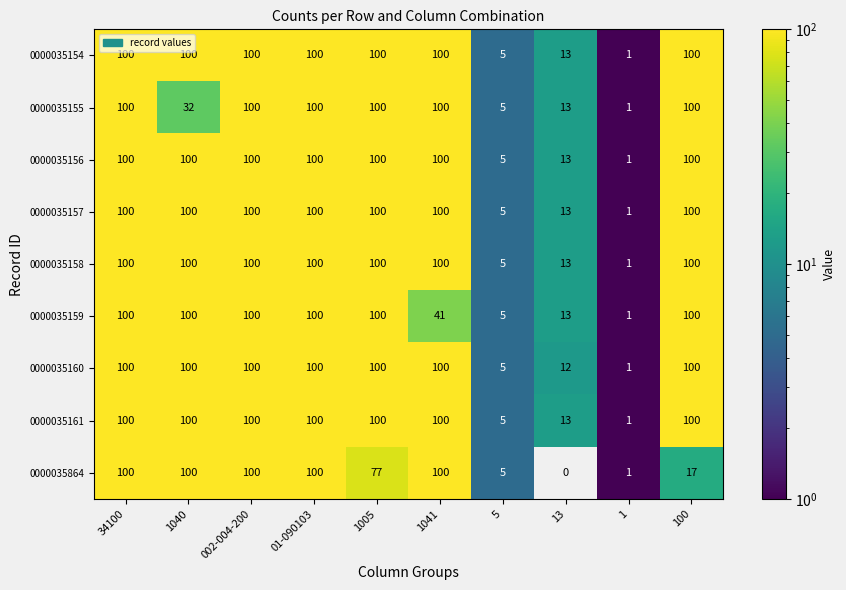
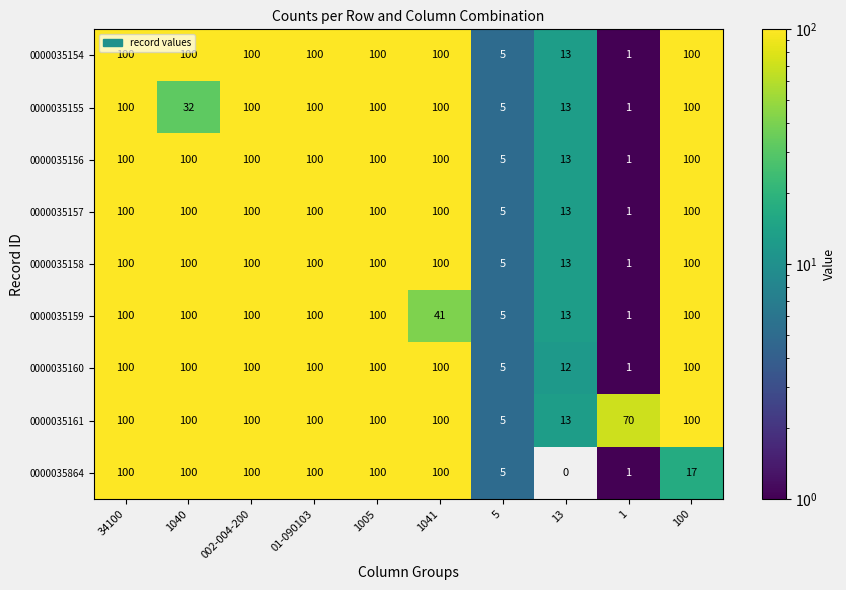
0000035161, 1: 1 -> 70
0000035864, 1005: 77 -> 100
